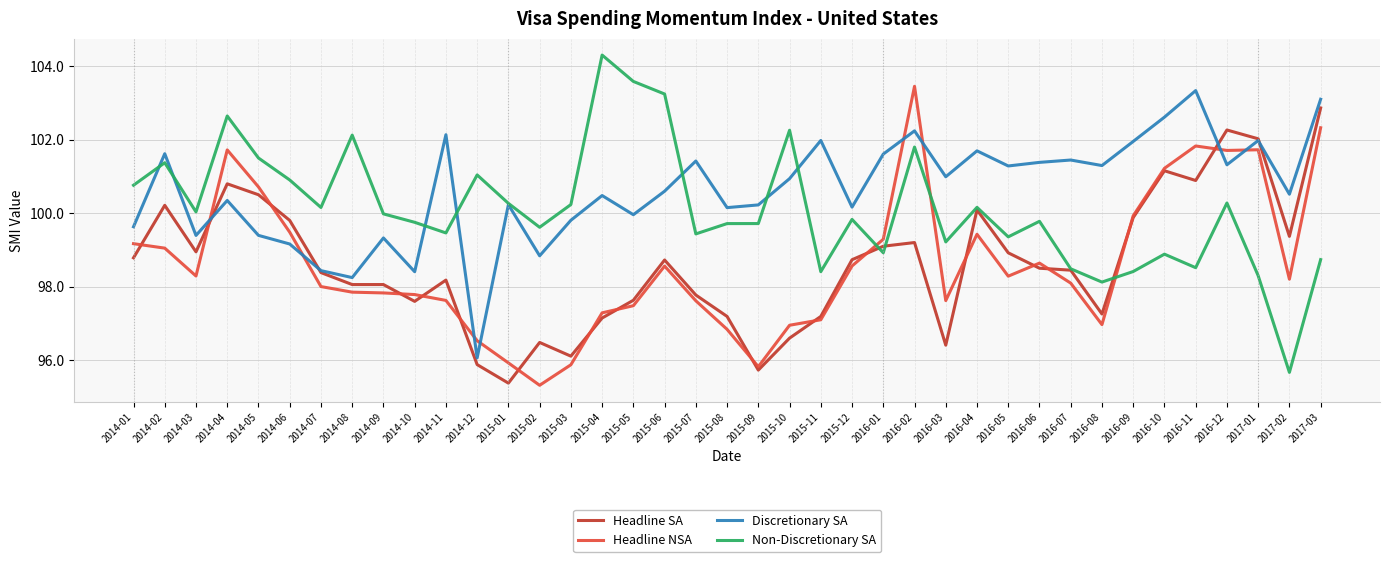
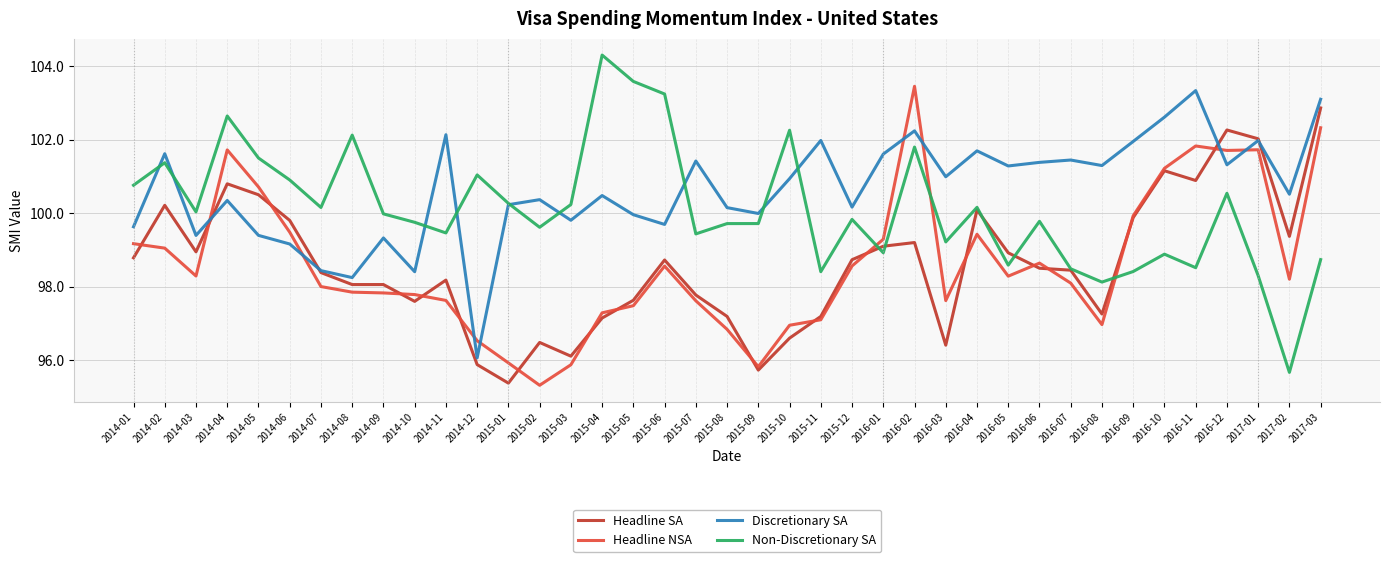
Discretionary SA, 2015-02: 98.8 -> 100.4
Discretionary SA, 2015-06: 100.6 -> 99.7
Discretionary SA, 2015-09: 100.2 -> 100.0
Non-Discretionary SA, 2016-05: 99.4 -> 98.6
Non-Discretionary SA, 2016-12: 100.3 -> 100.5
